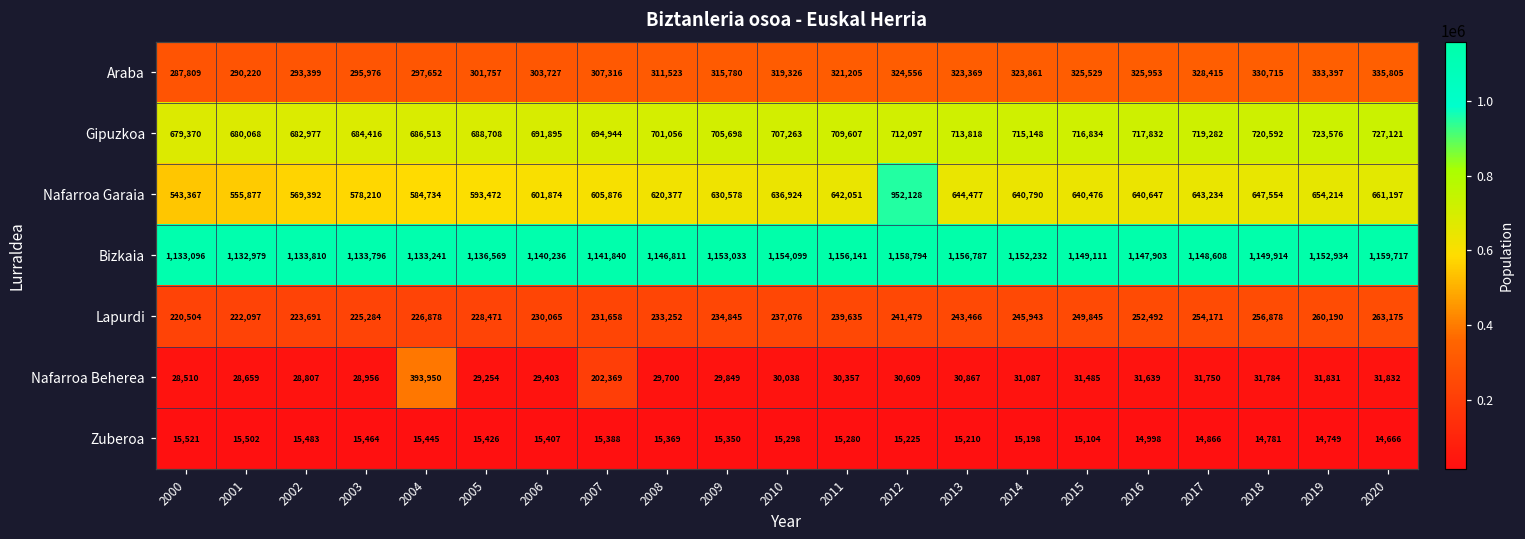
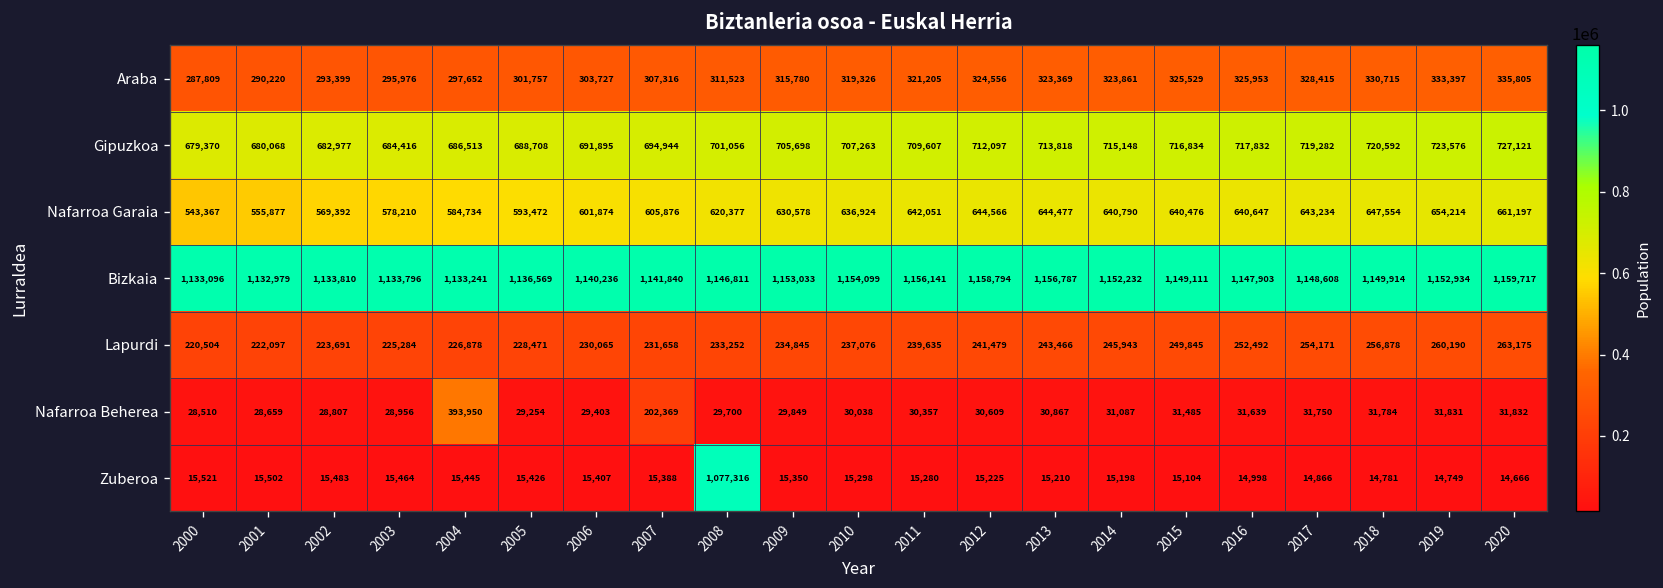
Nafarroa Garaia, 2012: 952,128 -> 644,566
Zuberoa, 2008: 15,369 -> 1,077,316
